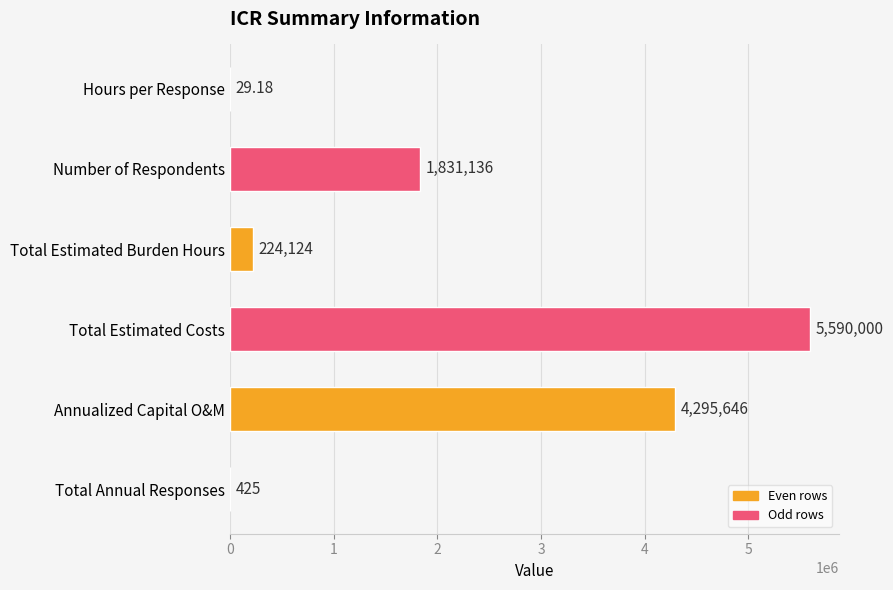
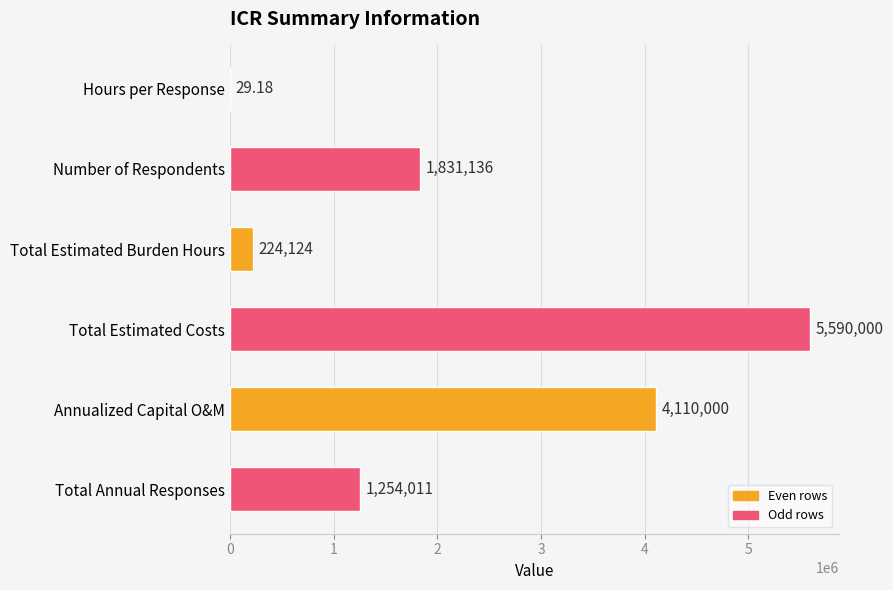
Annualized Capital O&M: 4,295,646 -> 4,110,000
Total Annual Responses: 425 -> 1,254,011
